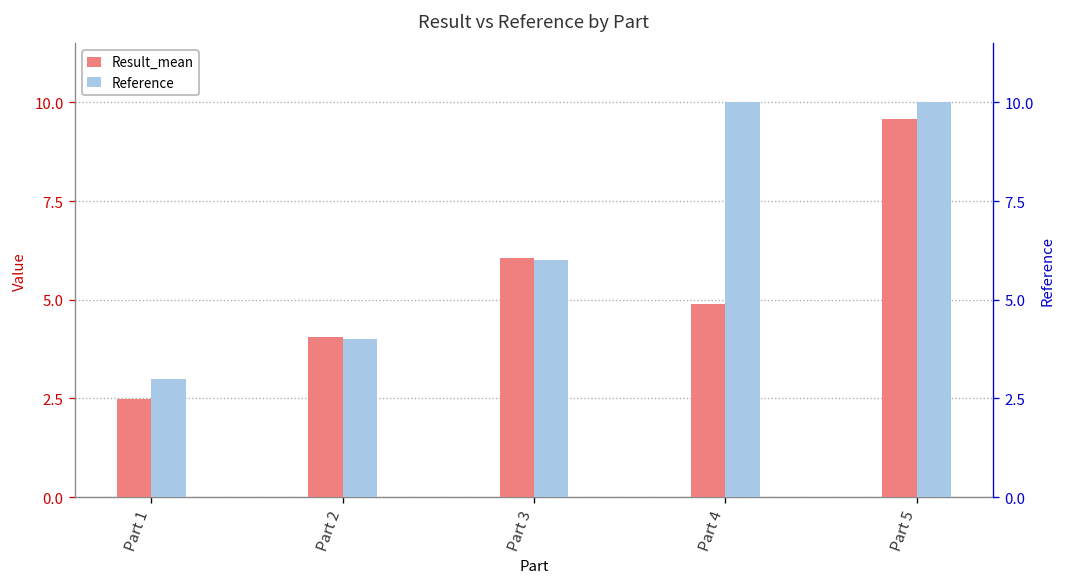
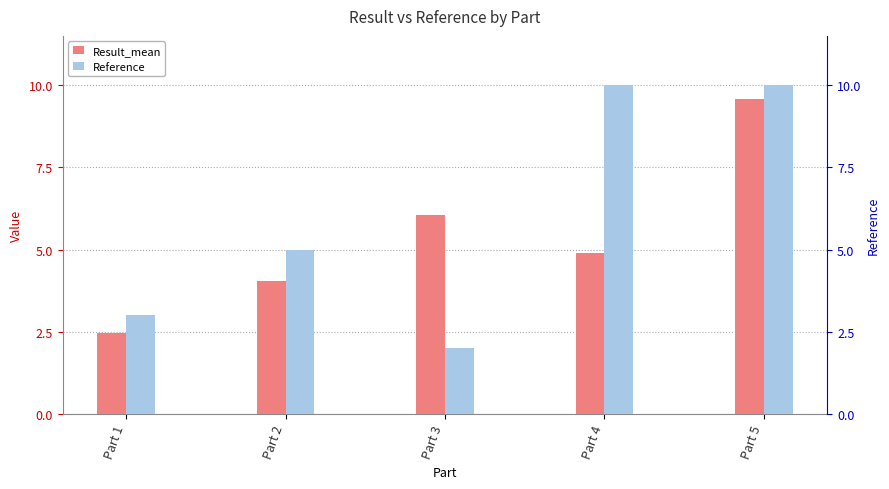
Reference, Part 2: 4 -> 5
Reference, Part 3: 6 -> 2
